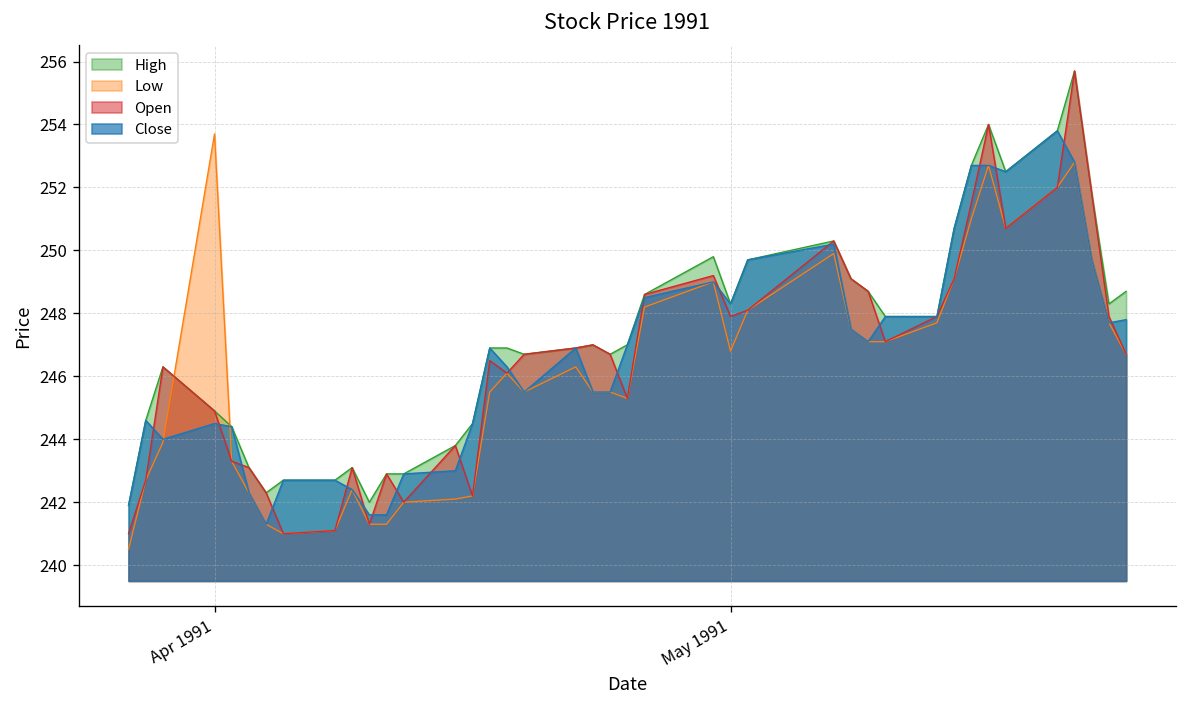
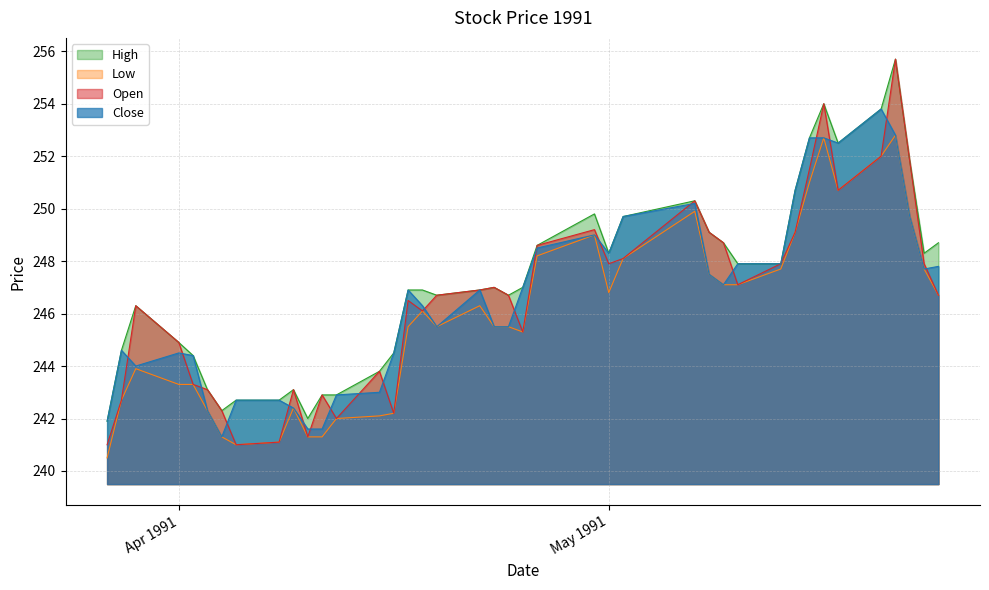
Low, Apr 1991: 253.7 -> 243.3
